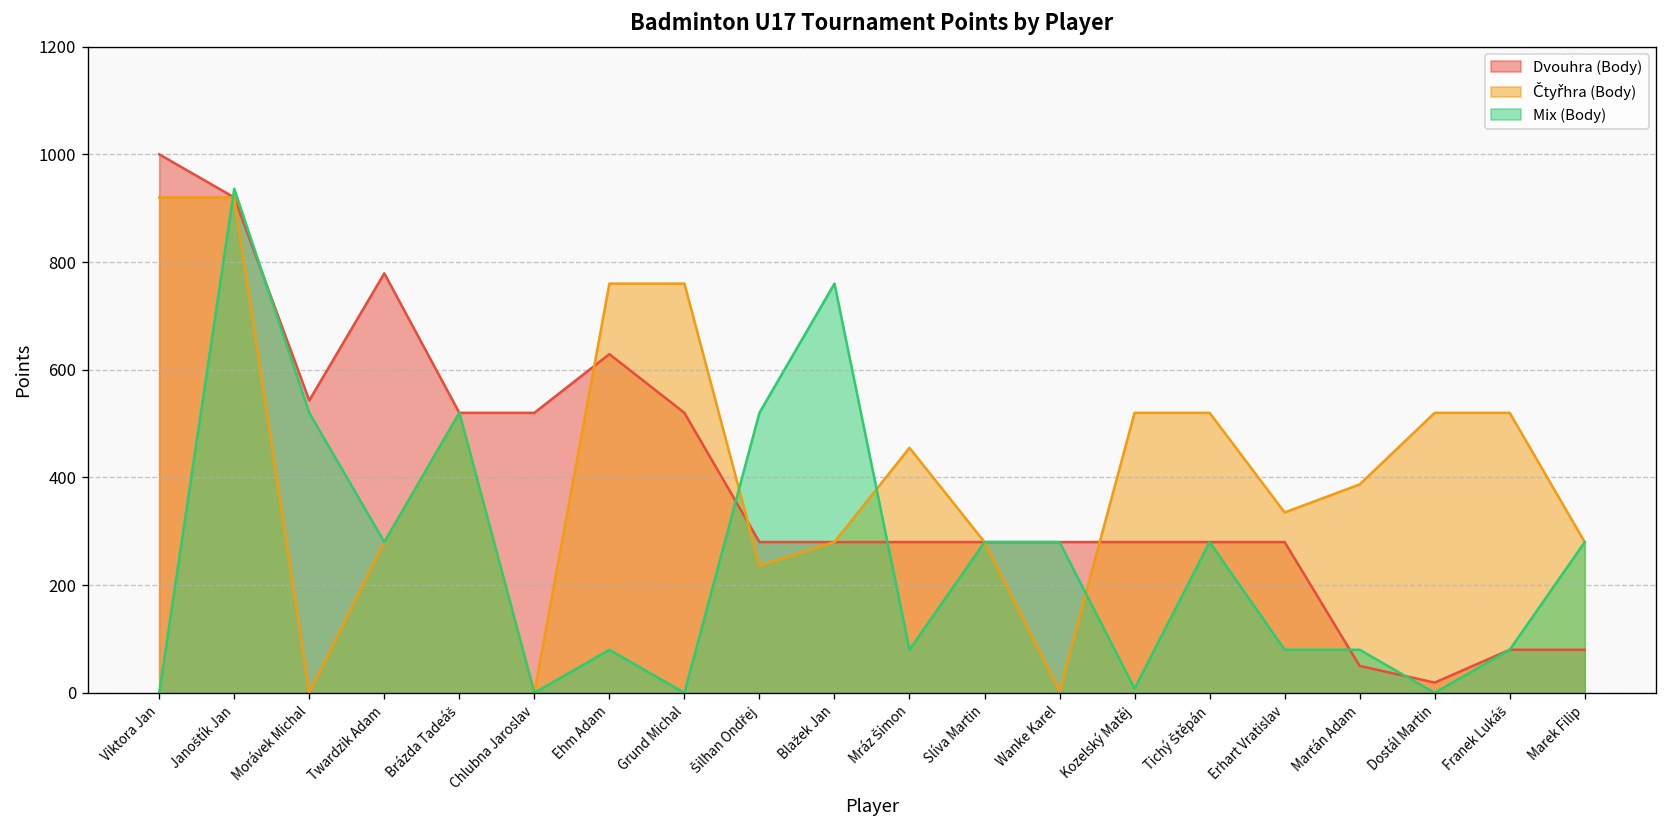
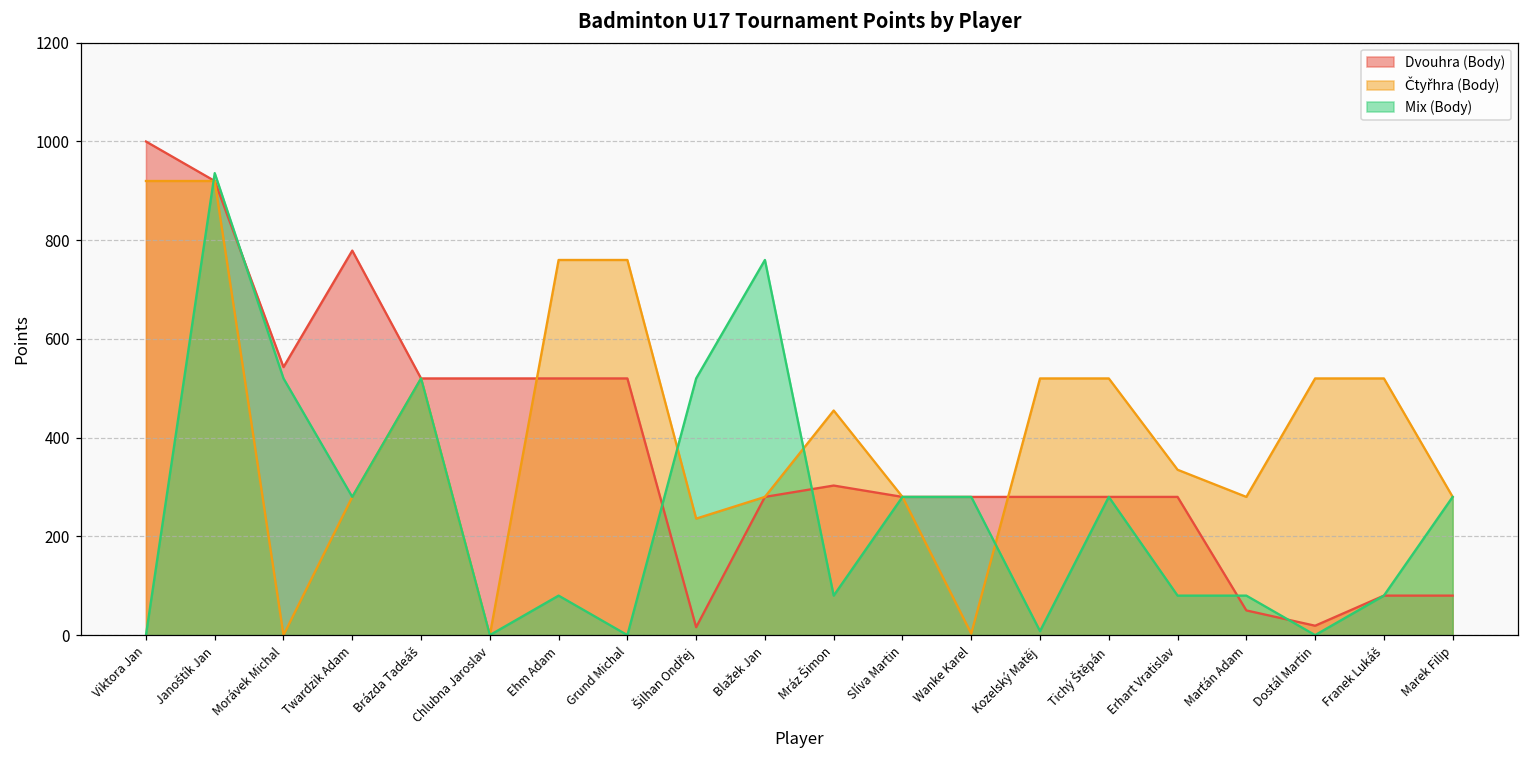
Dvouhra (Body), Ehm Adam: 630 -> 520
Dvouhra (Body), Šilhan Ondřej: 280 -> 20
Dvouhra (Body), Mráz Šimon: 280 -> 300
Čtyřhra (Body), Marťán Adam: 390 -> 280
